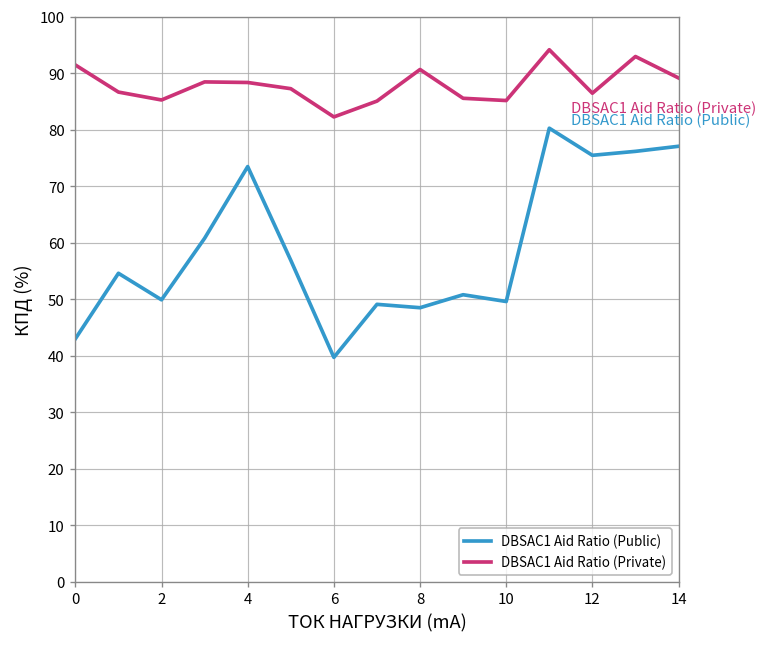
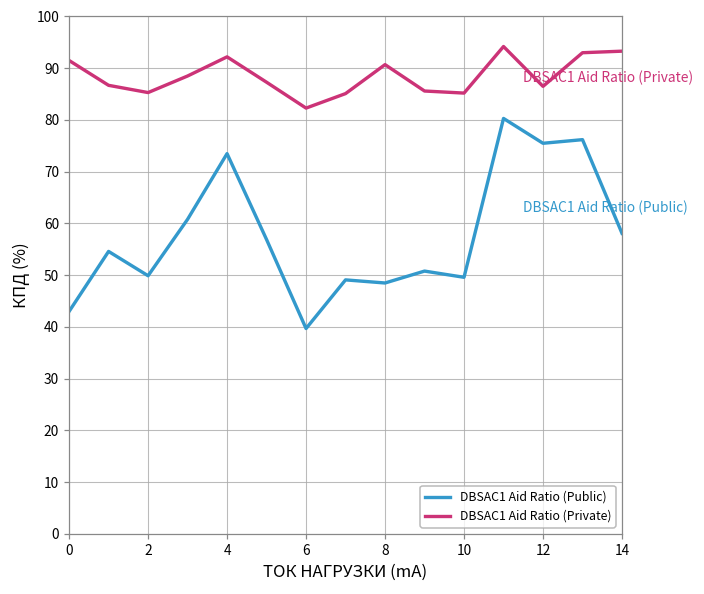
DBSAC1 Aid Ratio (Private), 4: 88 -> 92
DBSAC1 Aid Ratio (Public), 14: 77 -> 58
DBSAC1 Aid Ratio (Private), 14: 89 -> 93
